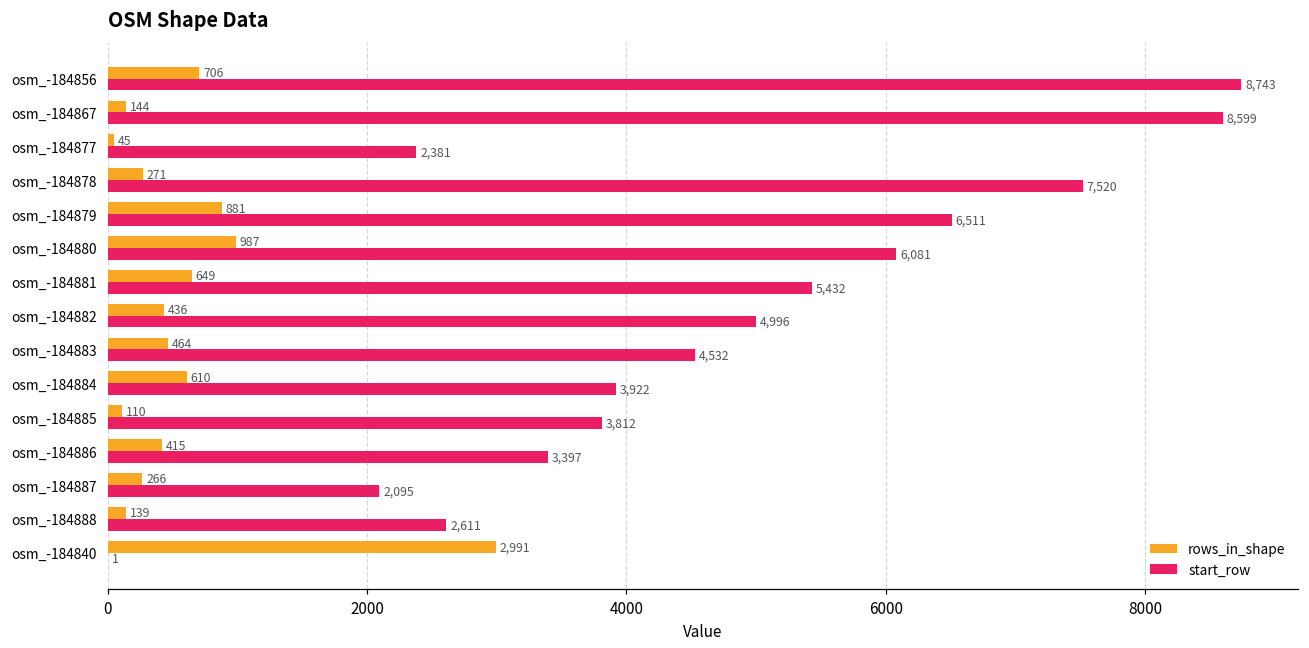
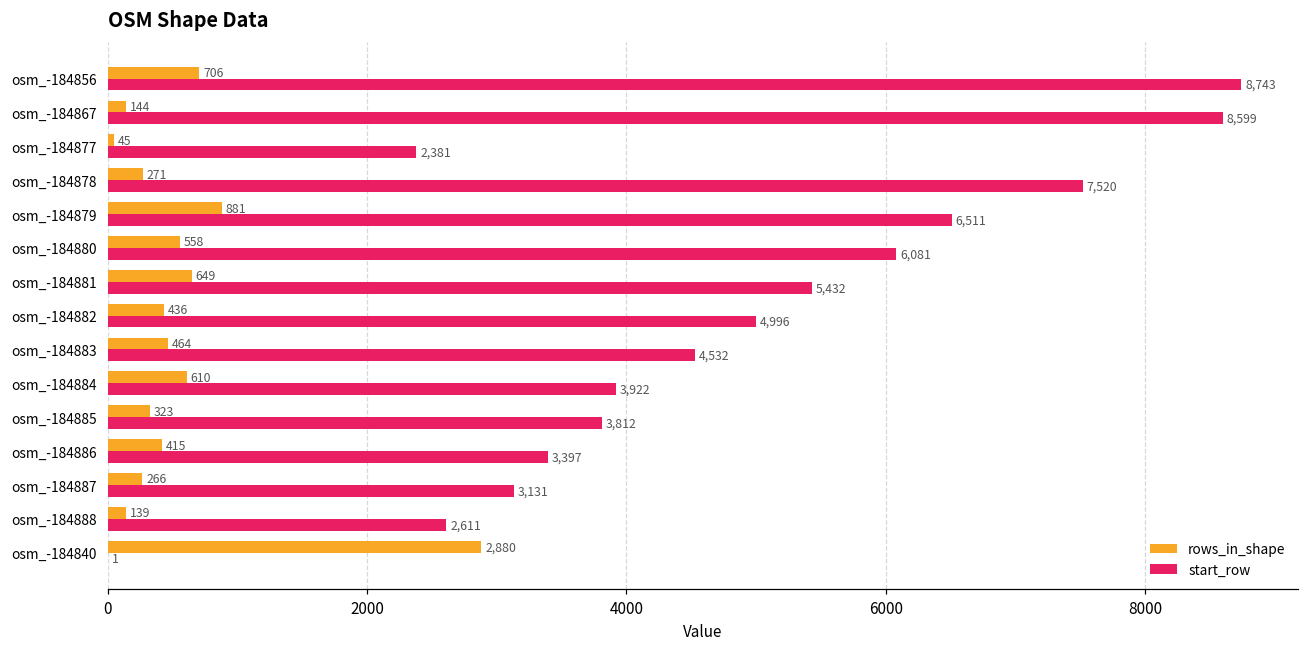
rows_in_shape, osm_-184880: 987 -> 558
rows_in_shape, osm_-184885: 110 -> 323
start_row, osm_-184887: 2,095 -> 3,131
rows_in_shape, osm_-184840: 2,991 -> 2,880
